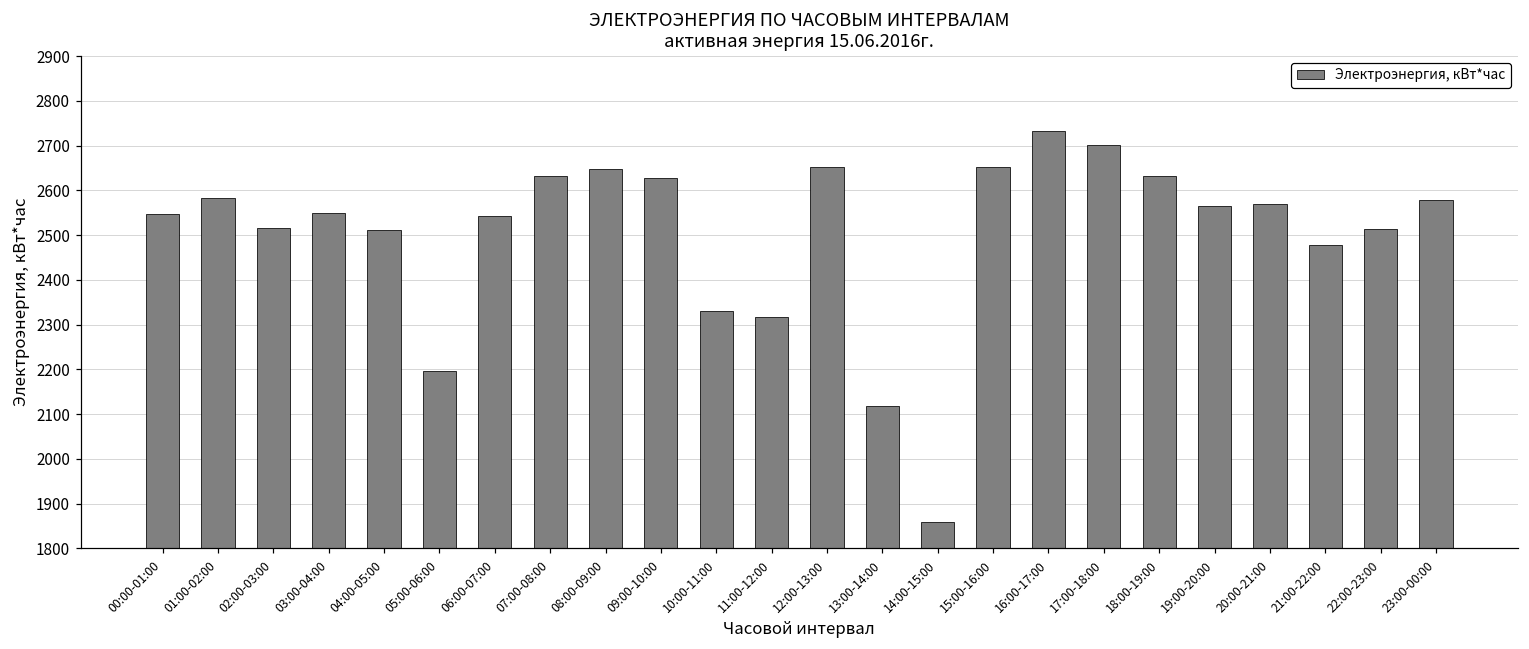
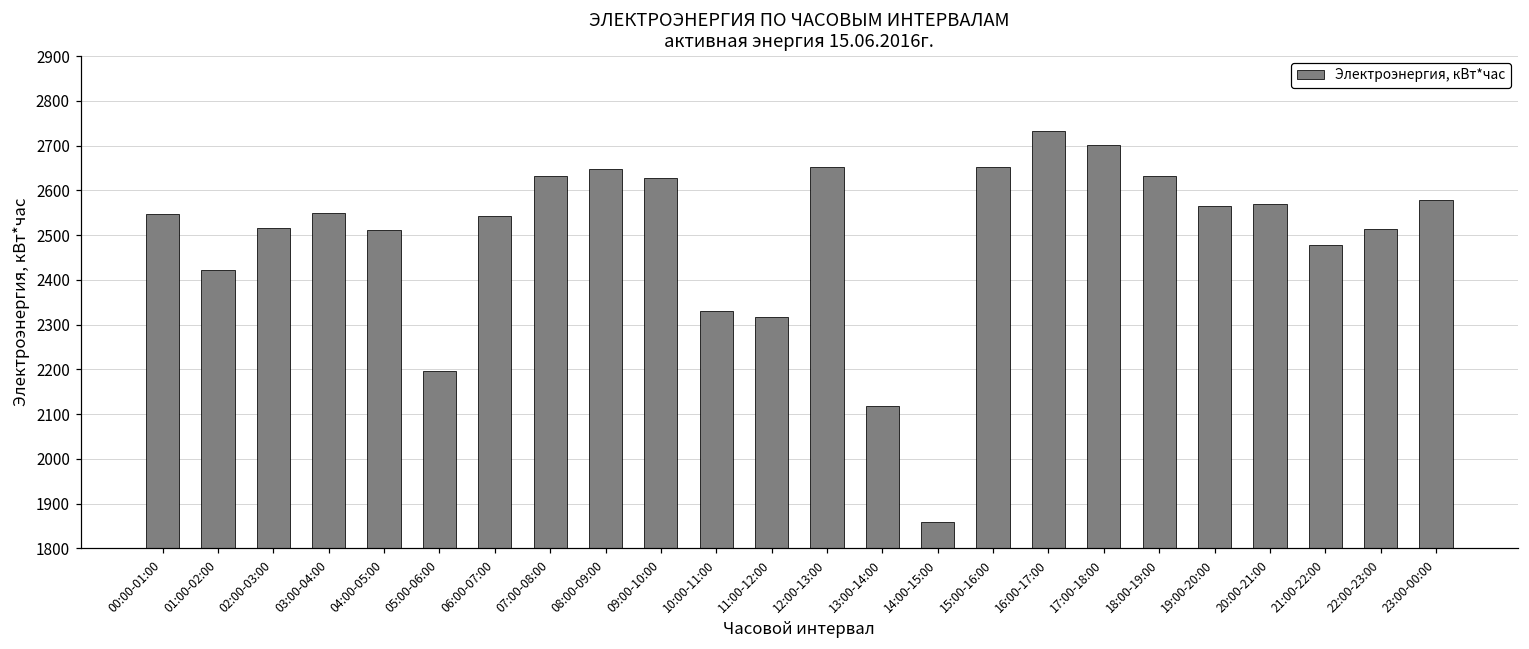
01:00-02:00: 2580 -> 2420
